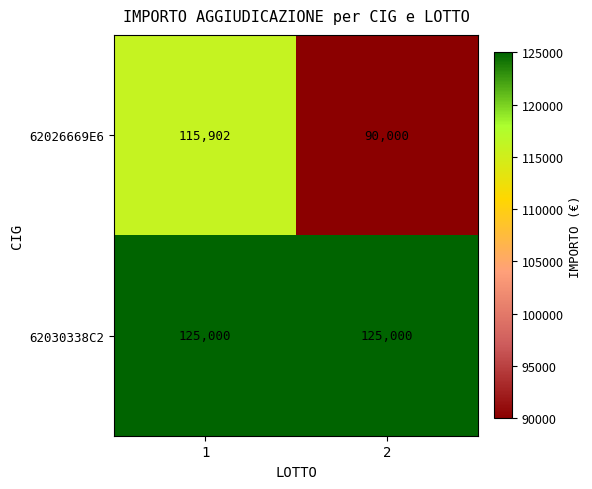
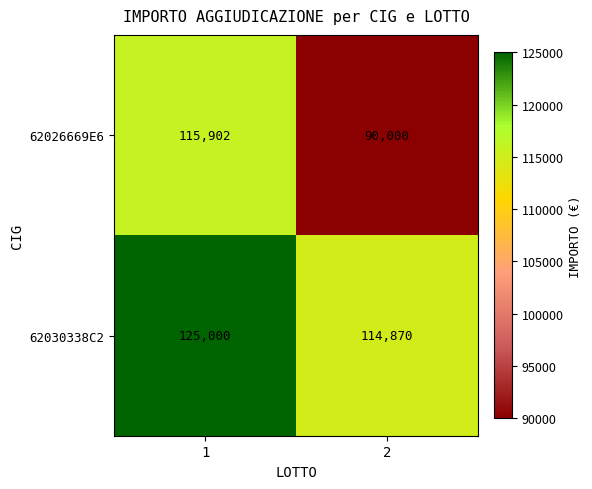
62030338C2, 2: 125,000 -> 114,870
